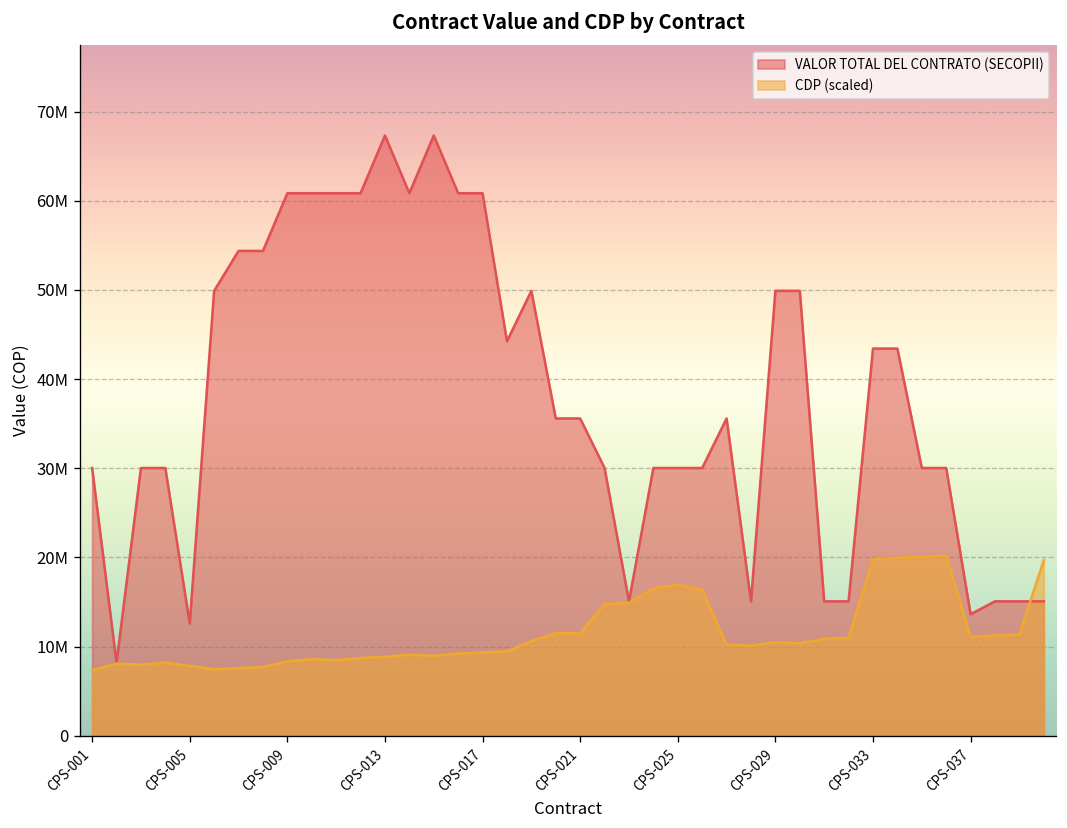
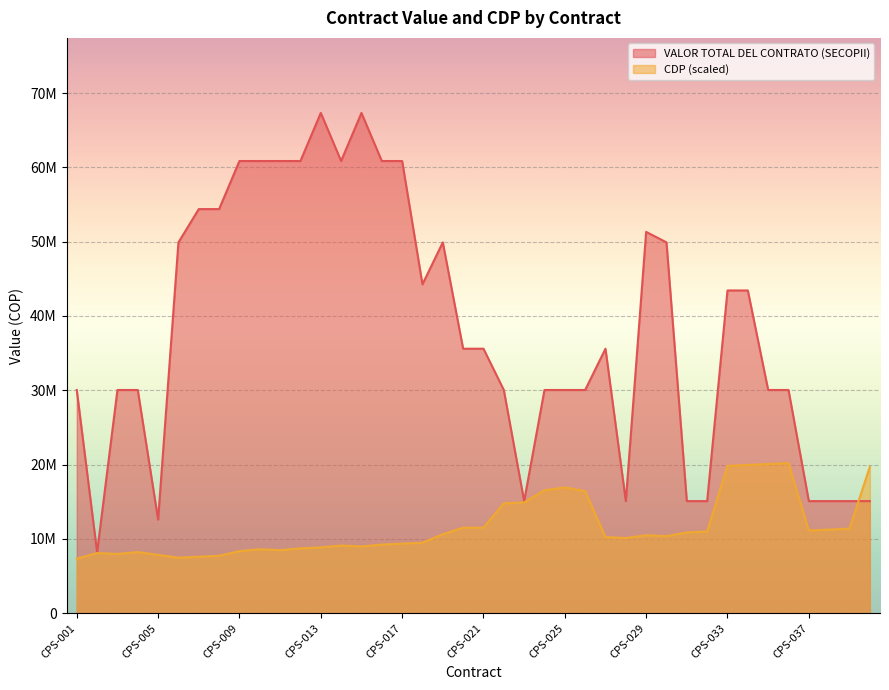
VALOR TOTAL DEL CONTRATO (SECOPII), CPS-029: 50000000 -> 51000000
VALOR TOTAL DEL CONTRATO (SECOPII), CPS-037: 14000000 -> 15000000
